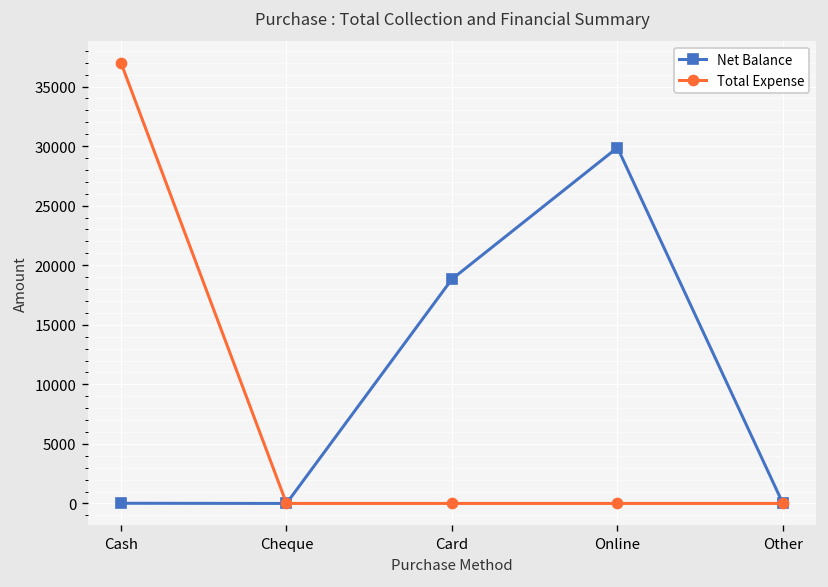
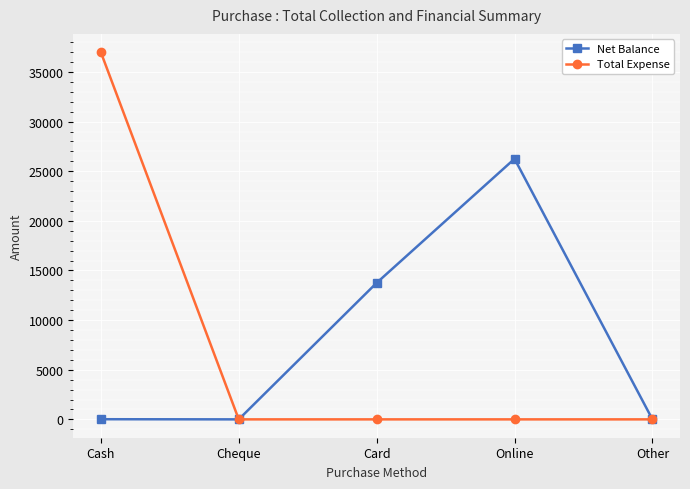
Net Balance, Card: 19000 -> 14000
Net Balance, Online: 30000 -> 26000
